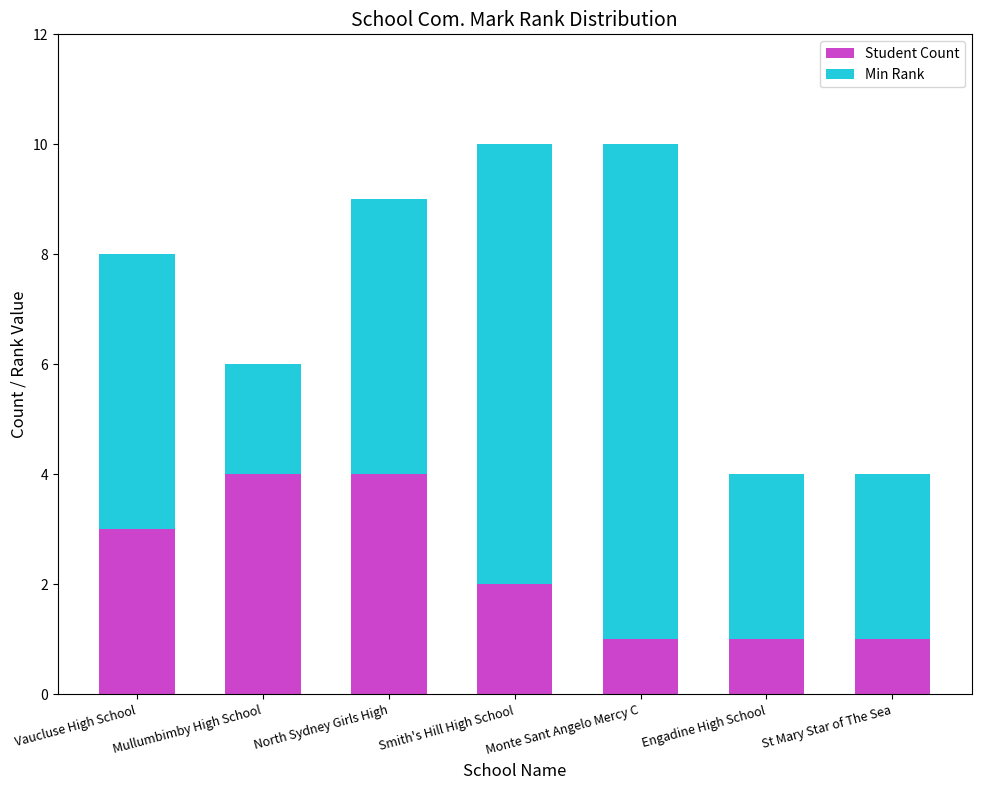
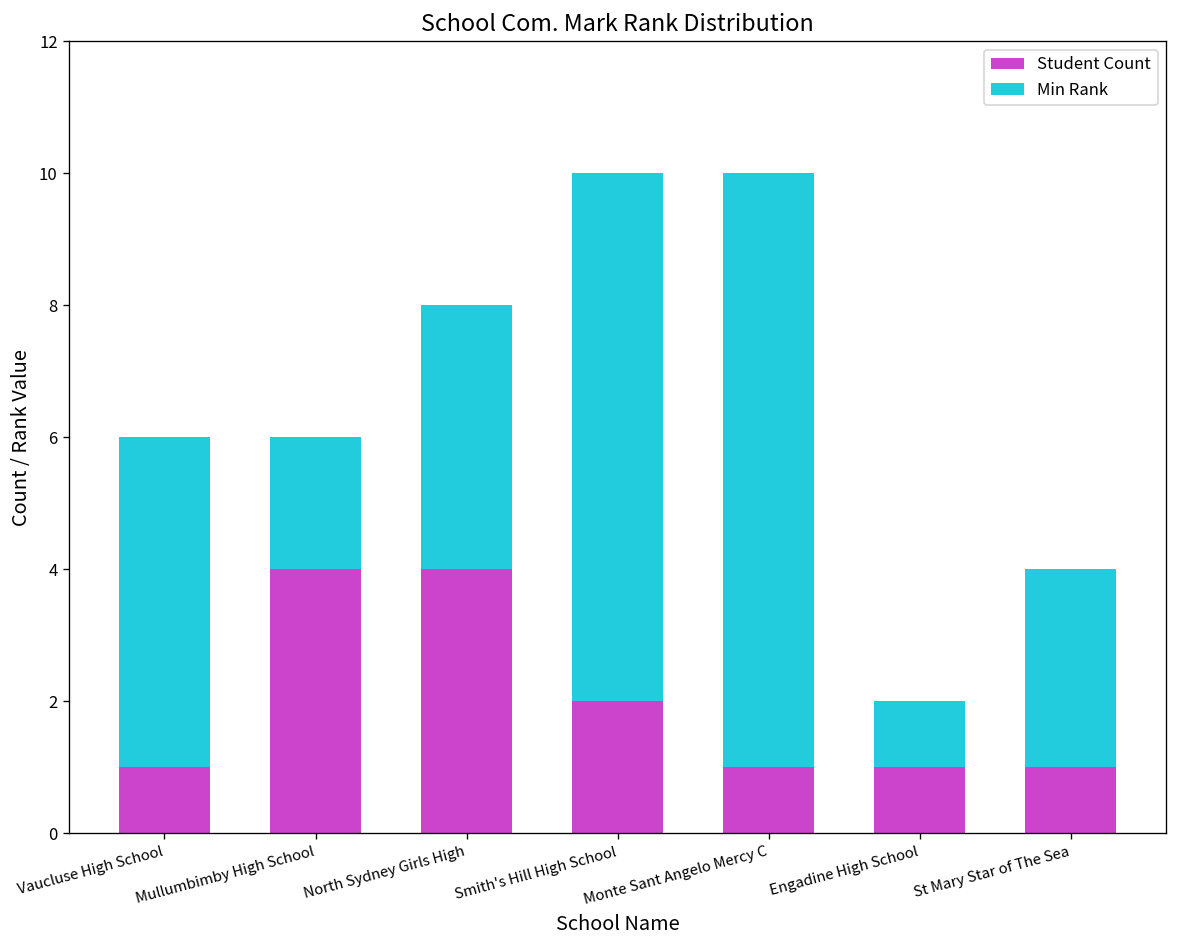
Student Count, Vaucluse High School: 3 -> 1
Min Rank, North Sydney Girls High: 5 -> 4
Min Rank, Engadine High School: 3 -> 1
